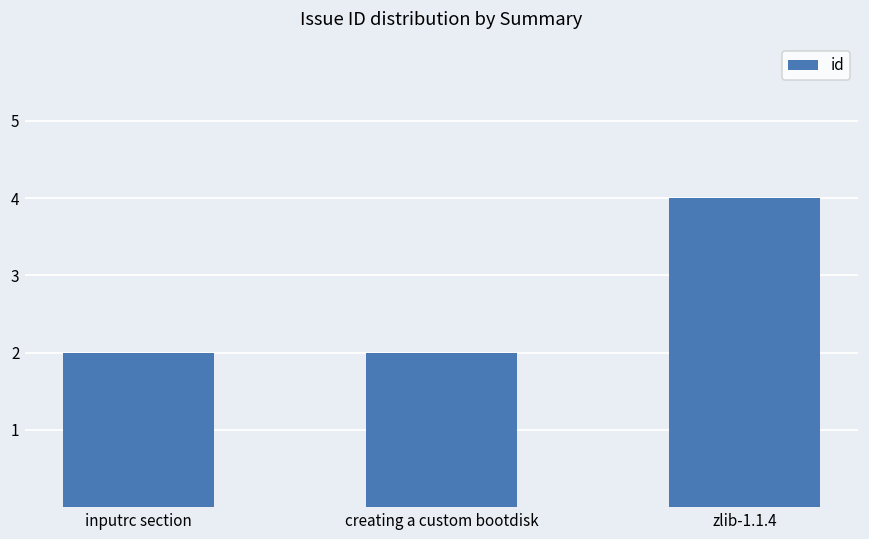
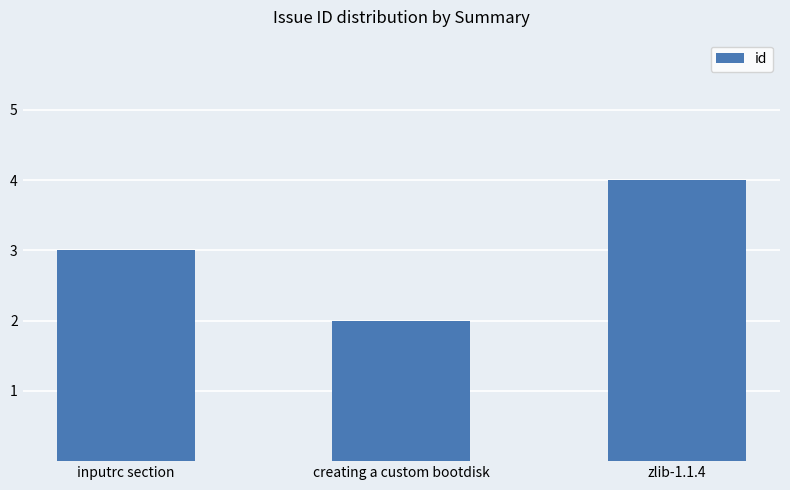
inputrc section: 2 -> 3
